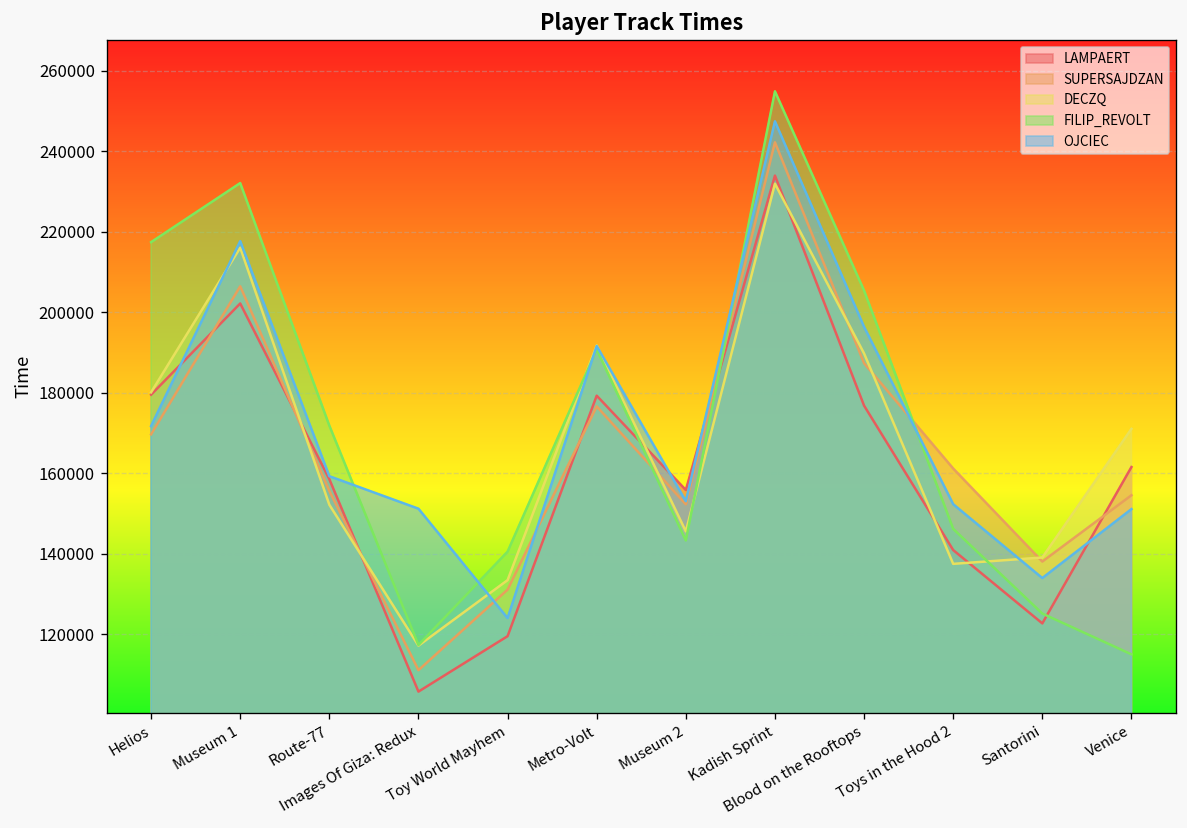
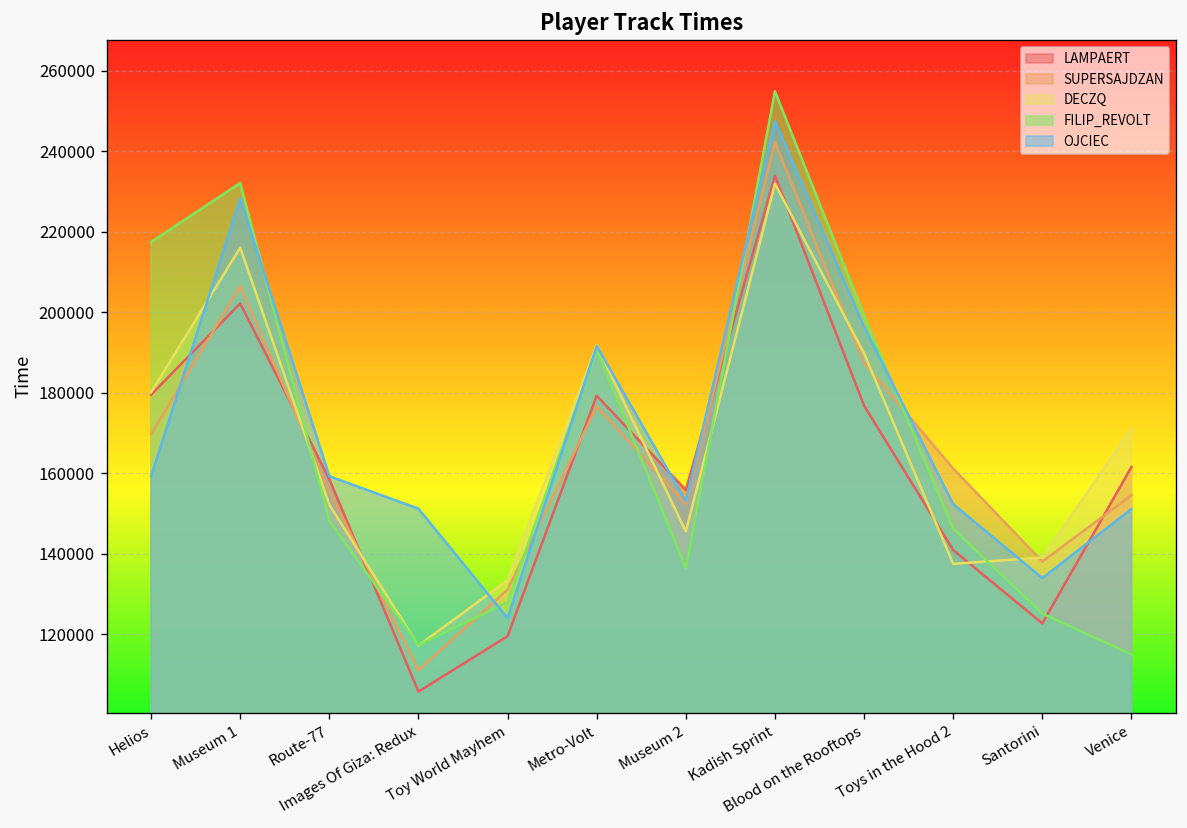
OJCIEC, Helios: 172000 -> 159000
OJCIEC, Museum 1: 218000 -> 228000
FILIP_REVOLT, Route-77: 172000 -> 148000
FILIP_REVOLT, Toy World Mayhem: 141000 -> 128000
FILIP_REVOLT, Museum 2: 143000 -> 136000
FILIP_REVOLT, Blood on the Rooftops: 205000 -> 199000
